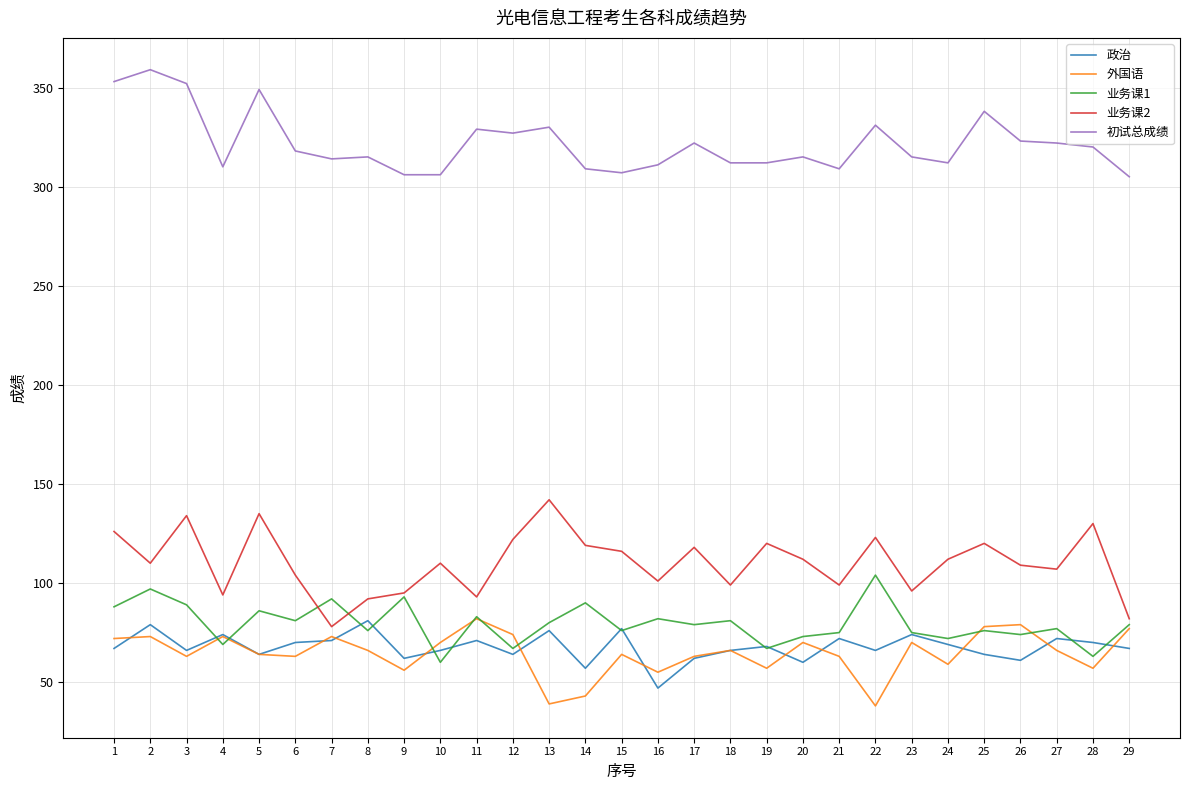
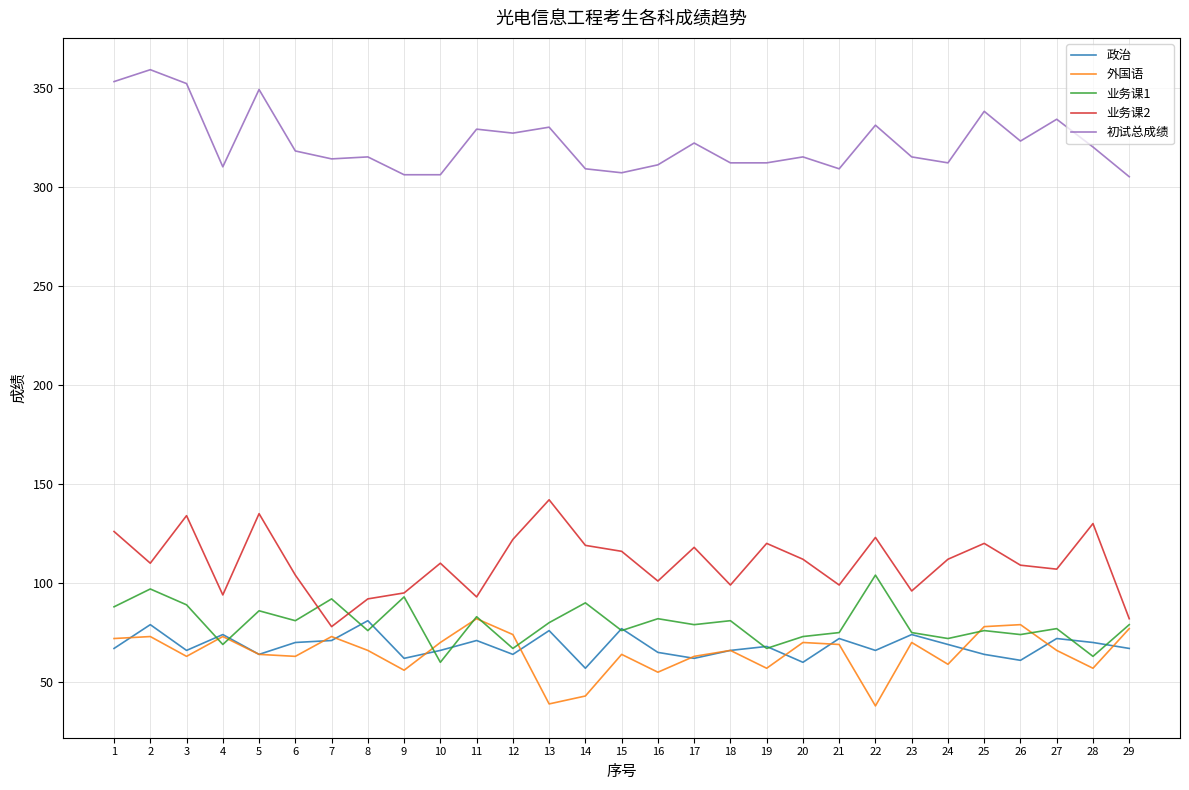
政治, 16: 47 -> 65
外国语, 21: 63 -> 69
初试总成绩, 27: 322 -> 334
